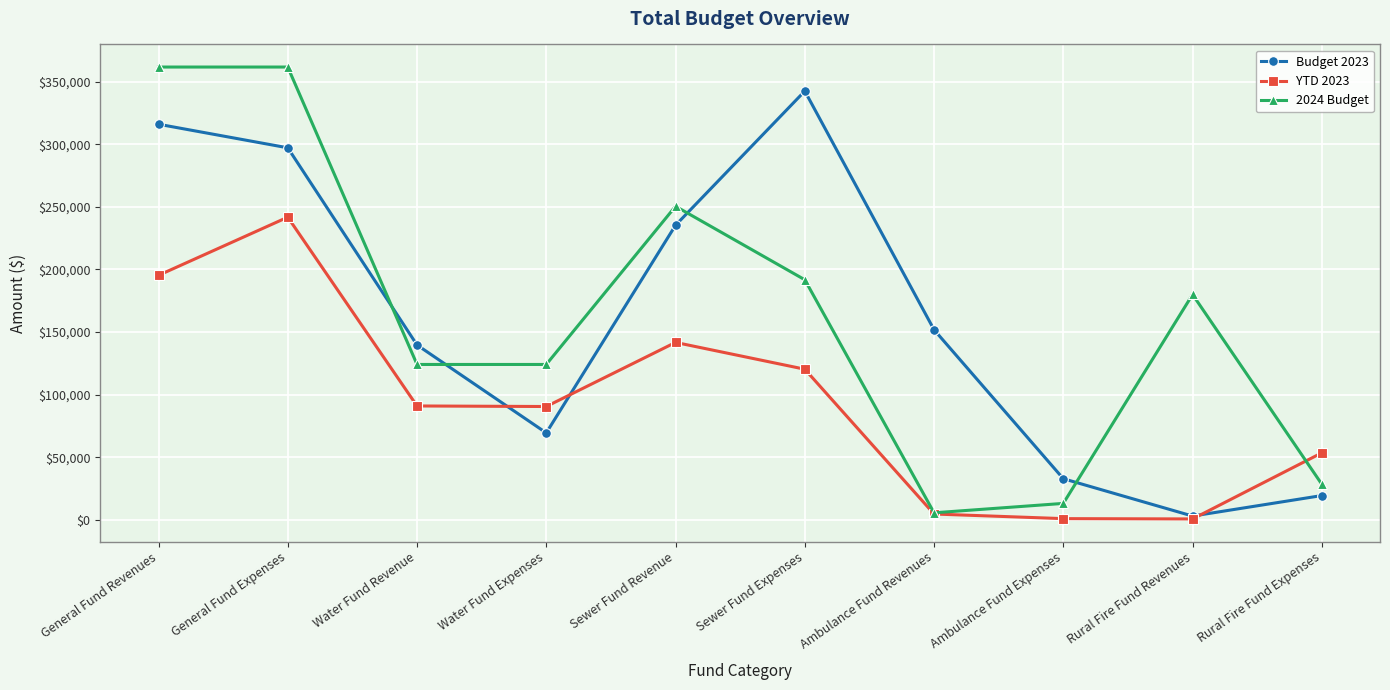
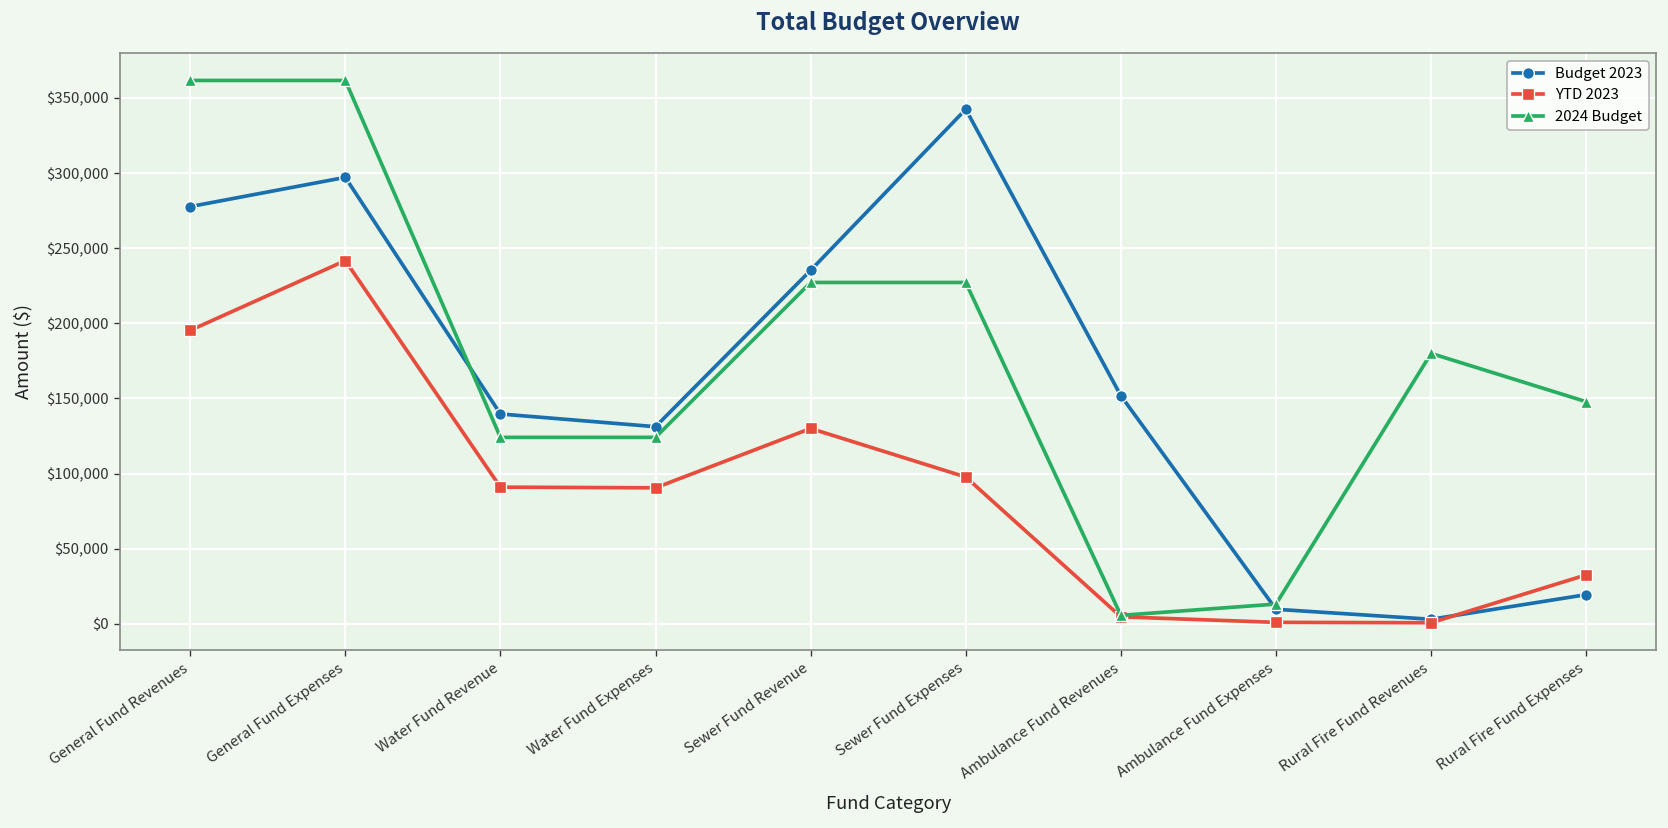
Budget 2023, General Fund Revenues: $316,000 -> $278,000
Budget 2023, Water Fund Expenses: $69,000 -> $131,000
YTD 2023, Sewer Fund Revenue: $142,000 -> $130,000
2024 Budget, Sewer Fund Revenue: $250,000 -> $227,000
YTD 2023, Sewer Fund Expenses: $120,000 -> $98,000
2024 Budget, Sewer Fund Expenses: $192,000 -> $227,000
Budget 2023, Ambulance Fund Expenses: $33,000 -> $10,000
YTD 2023, Rural Fire Fund Expenses: $54,000 -> $33,000
2024 Budget, Rural Fire Fund Expenses: $28,000 -> $148,000
